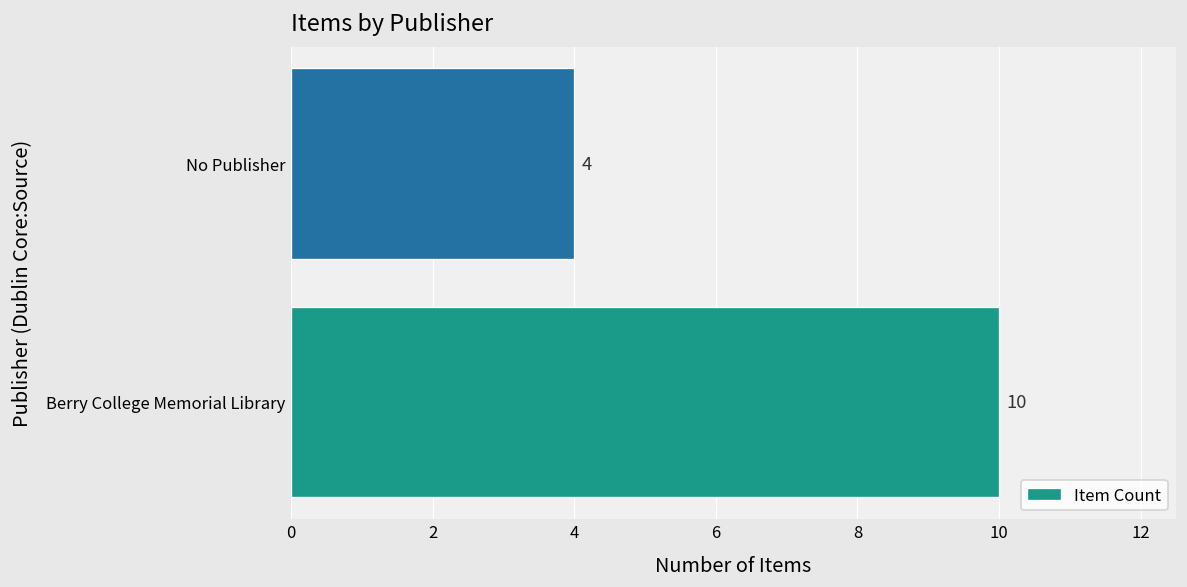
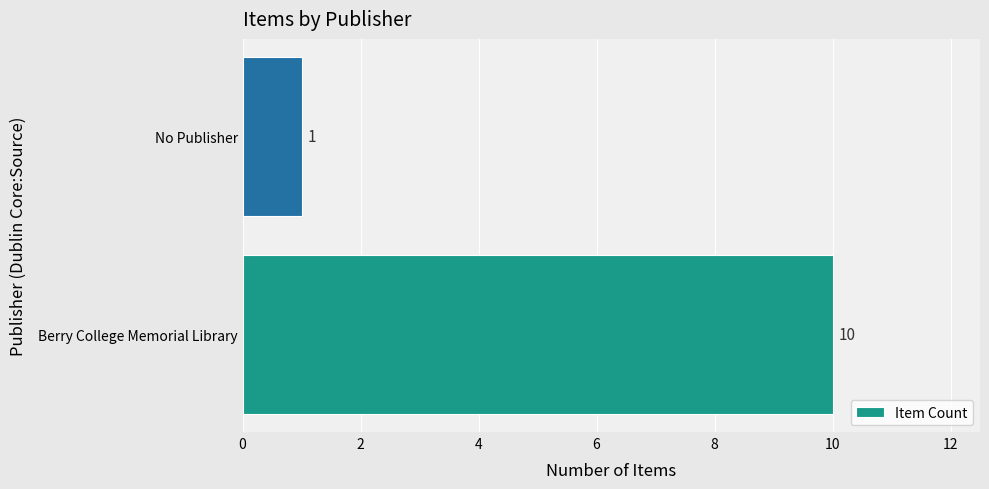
No Publisher: 4 -> 1
